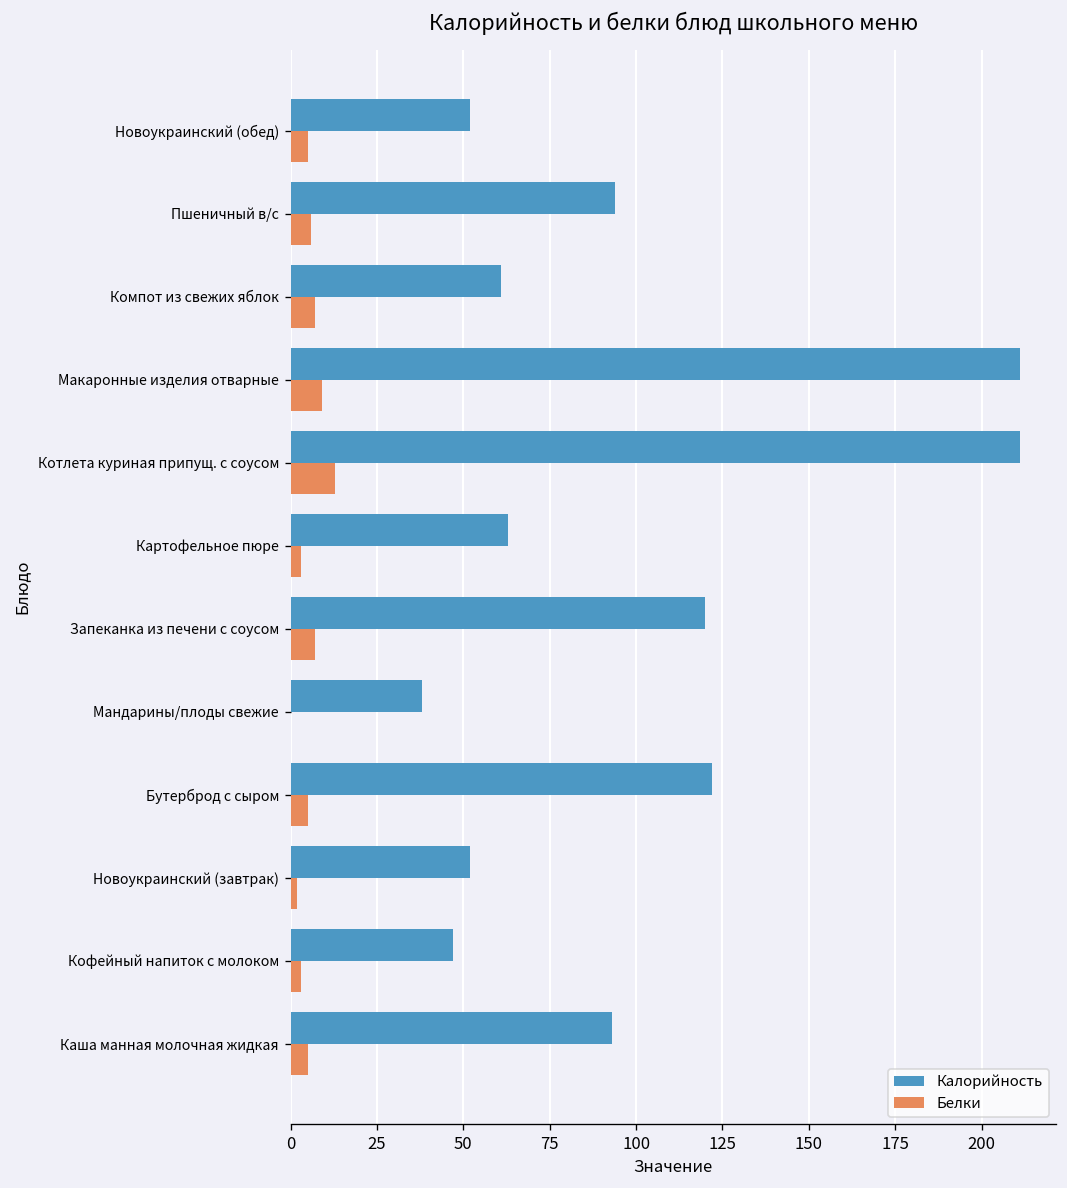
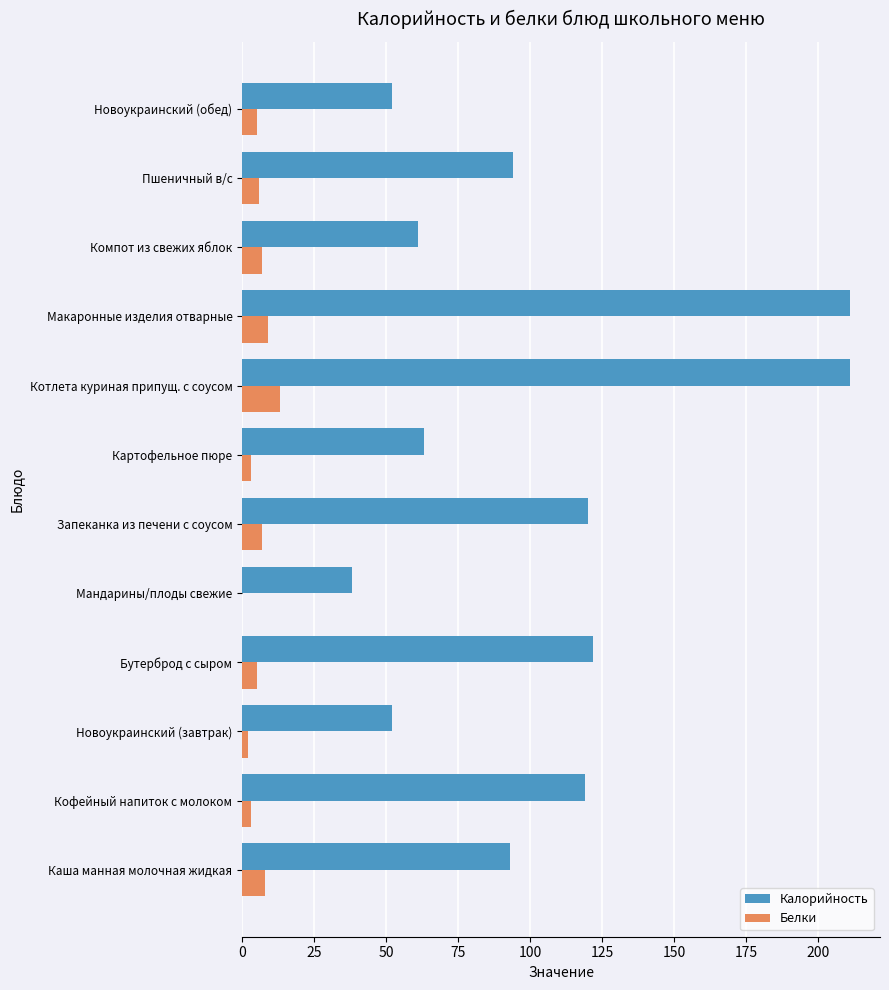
Калорийность, Кофейный напиток с молоком: 47 -> 119
Белки, Каша манная молочная жидкая: 5 -> 8
